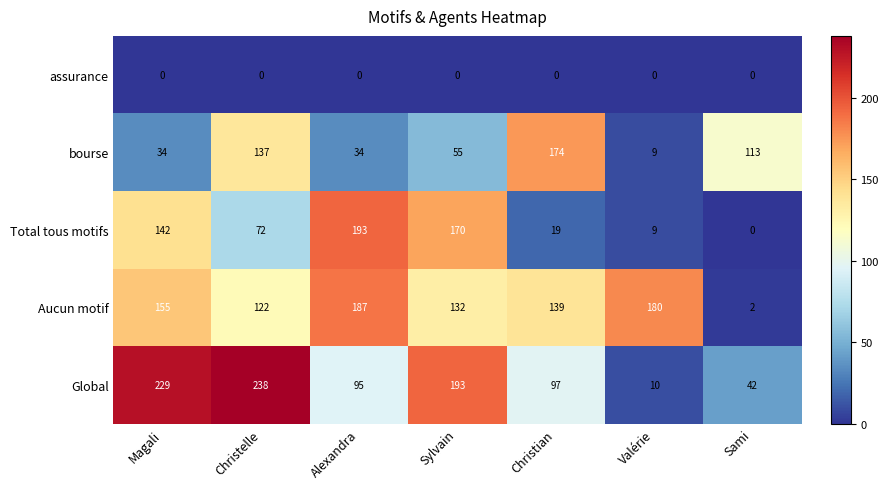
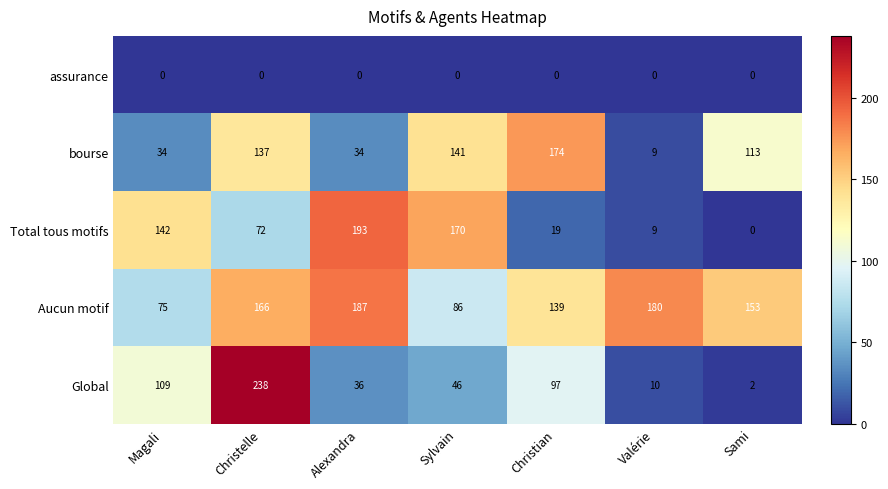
bourse, Sylvain: 55 -> 141
Aucun motif, Magali: 155 -> 75
Aucun motif, Christelle: 122 -> 166
Aucun motif, Sylvain: 132 -> 86
Aucun motif, Sami: 2 -> 153
Global, Magali: 229 -> 109
Global, Alexandra: 95 -> 36
Global, Sylvain: 193 -> 46
Global, Sami: 42 -> 2
